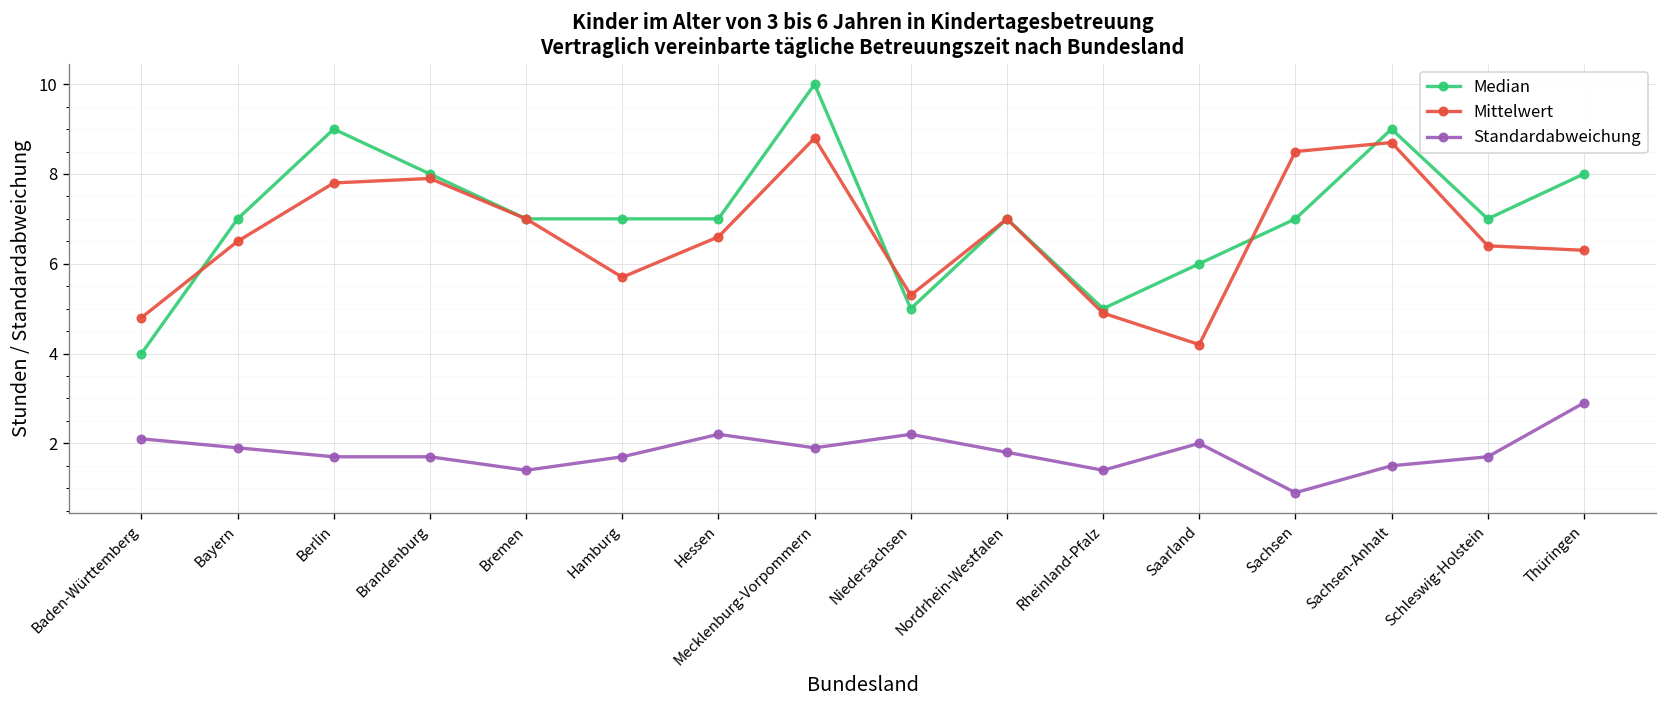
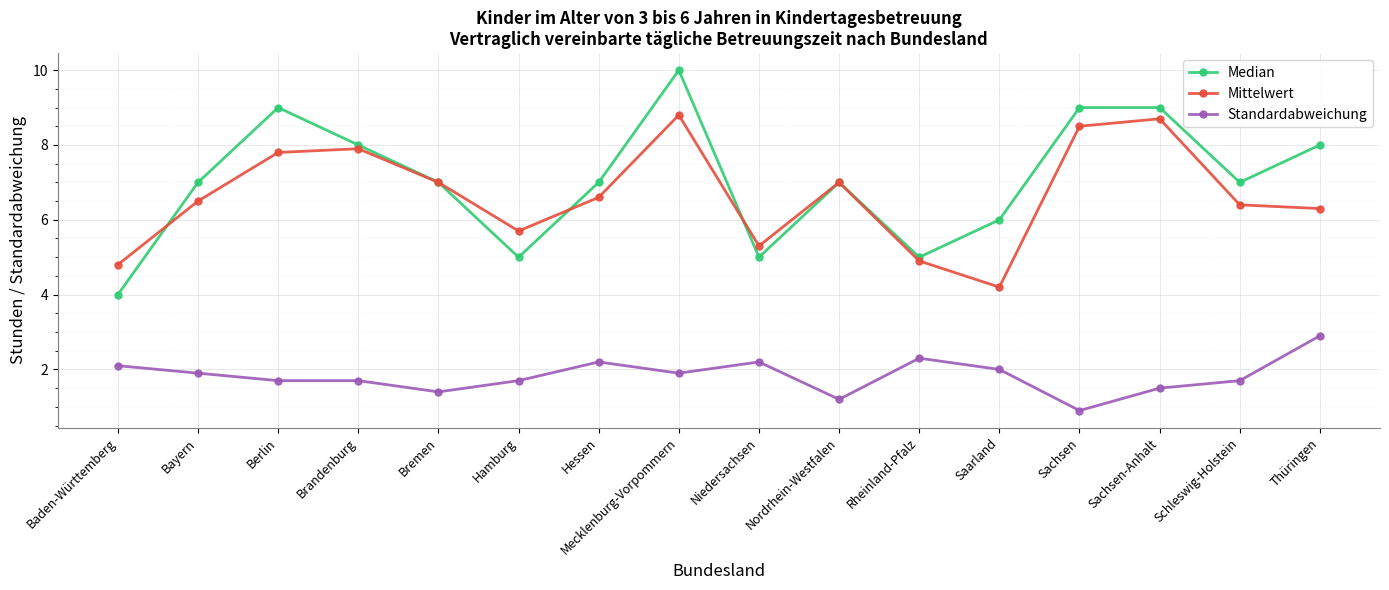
Median, Hamburg: 7 -> 5
Standardabweichung, Nordrhein-Westfalen: 1.8 -> 1.2
Standardabweichung, Rheinland-Pfalz: 1.4 -> 2.3
Median, Sachsen: 7 -> 9
